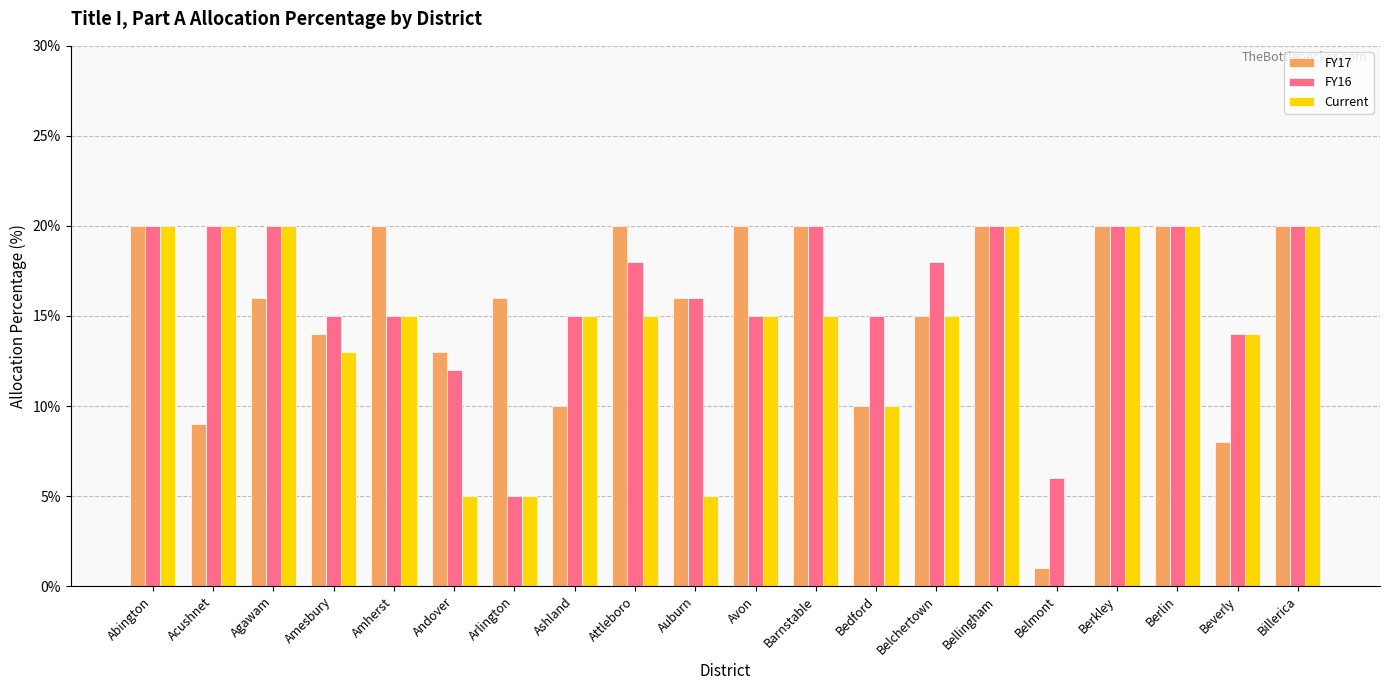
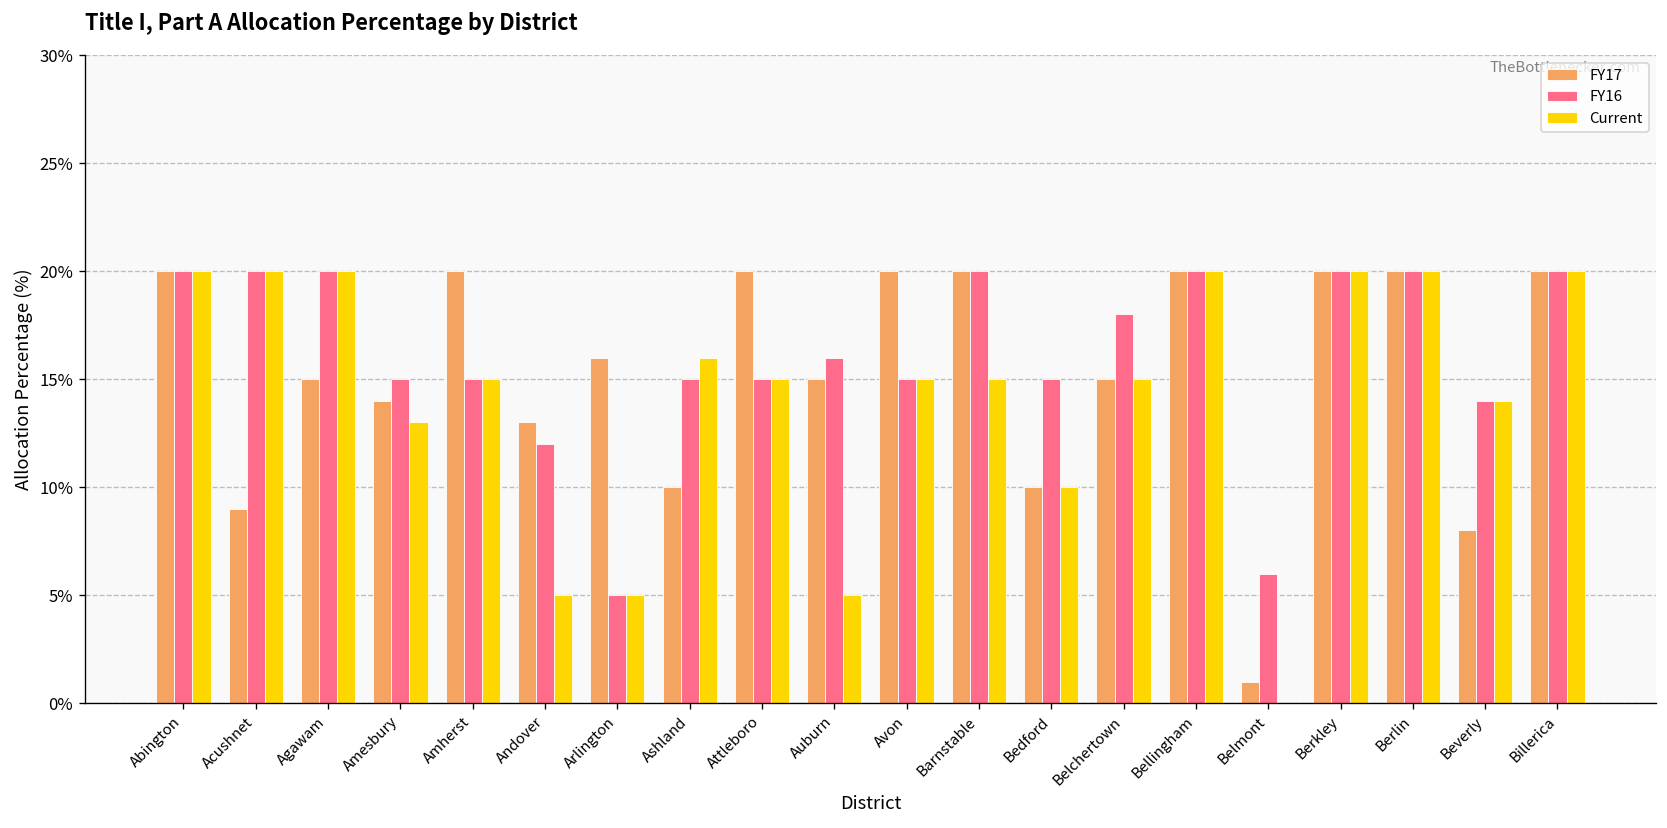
FY17, Agawam: 16% -> 15%
Current, Ashland: 15% -> 16%
FY16, Attleboro: 18% -> 15%
FY17, Auburn: 16% -> 15%
